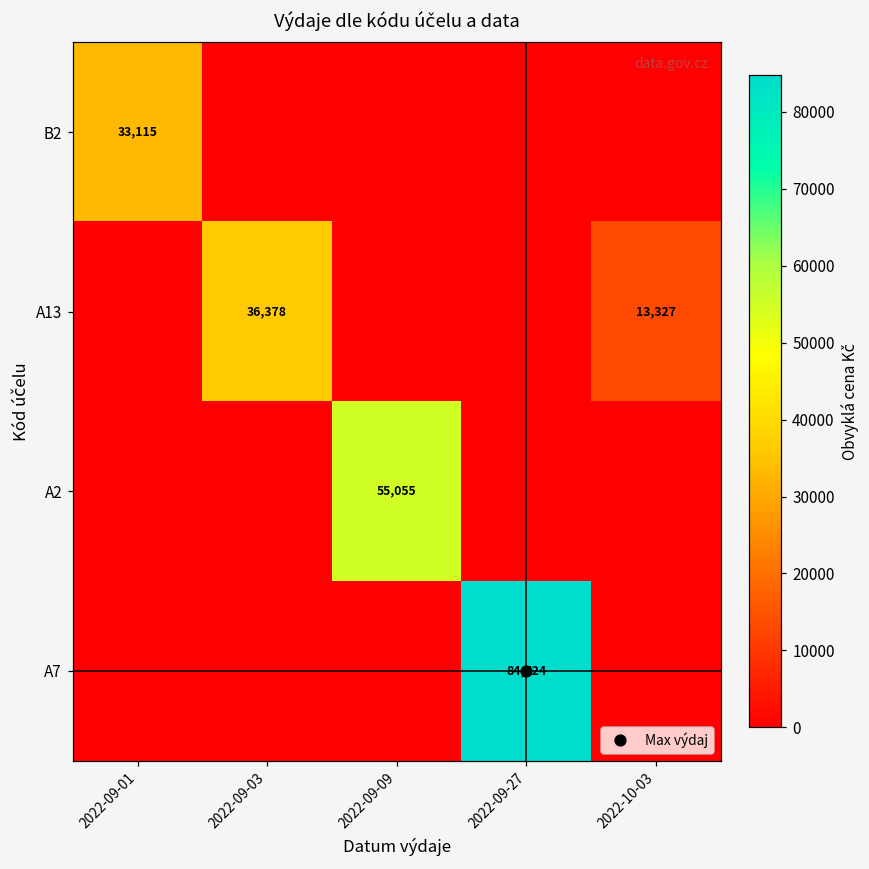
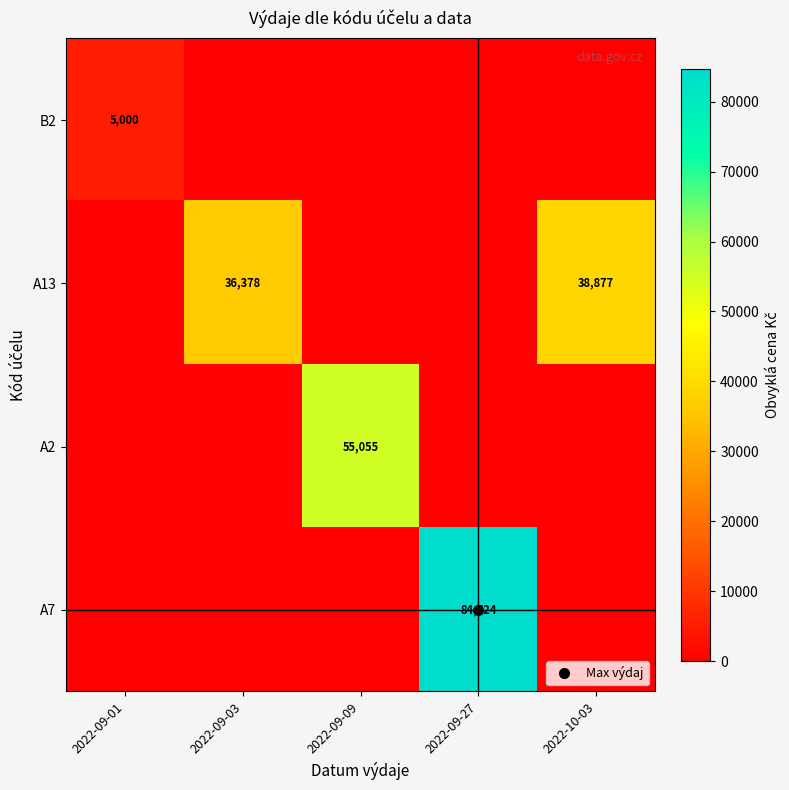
B2, 2022-09-01: 33,115 -> 5,000
A13, 2022-10-03: 13,327 -> 38,877
